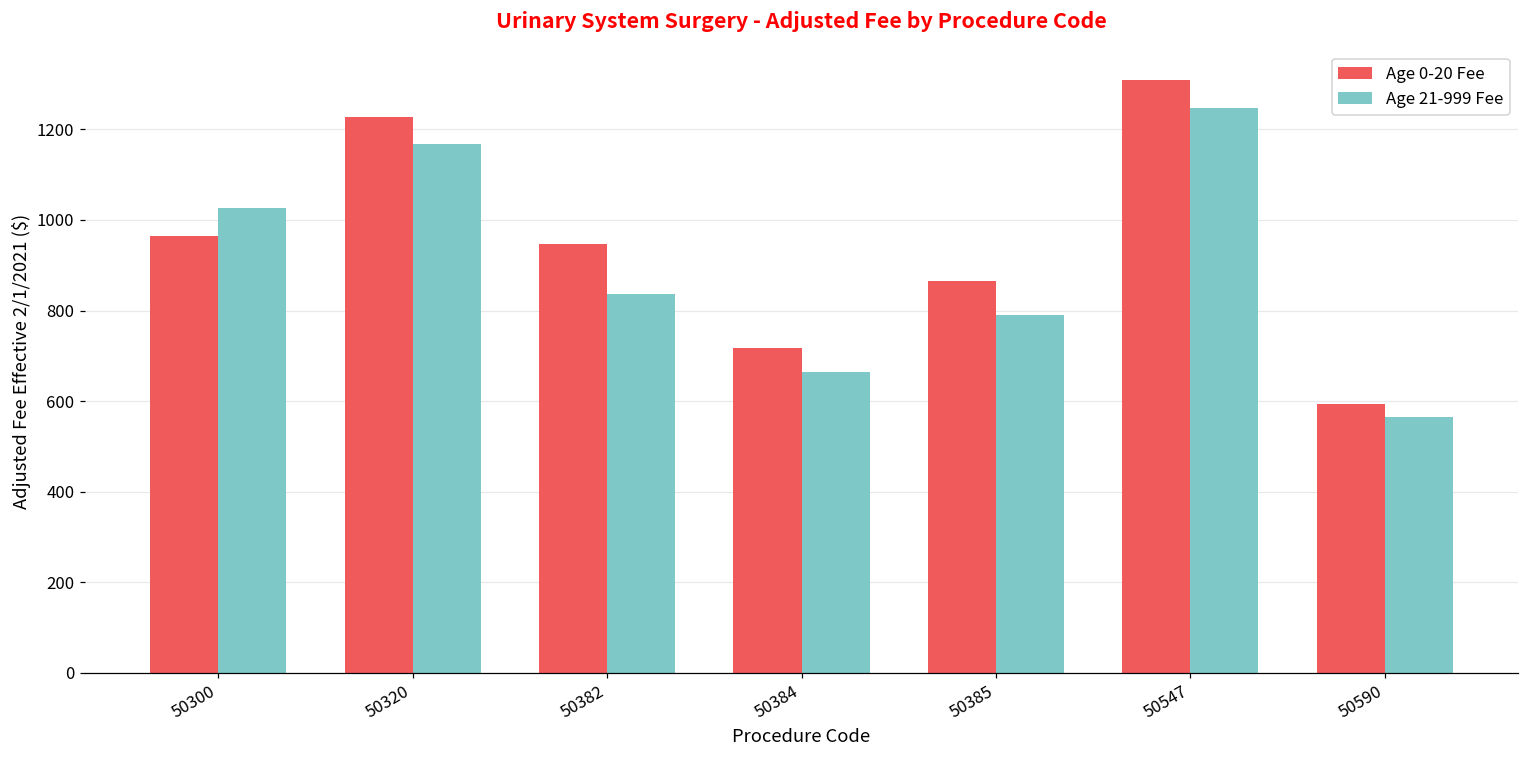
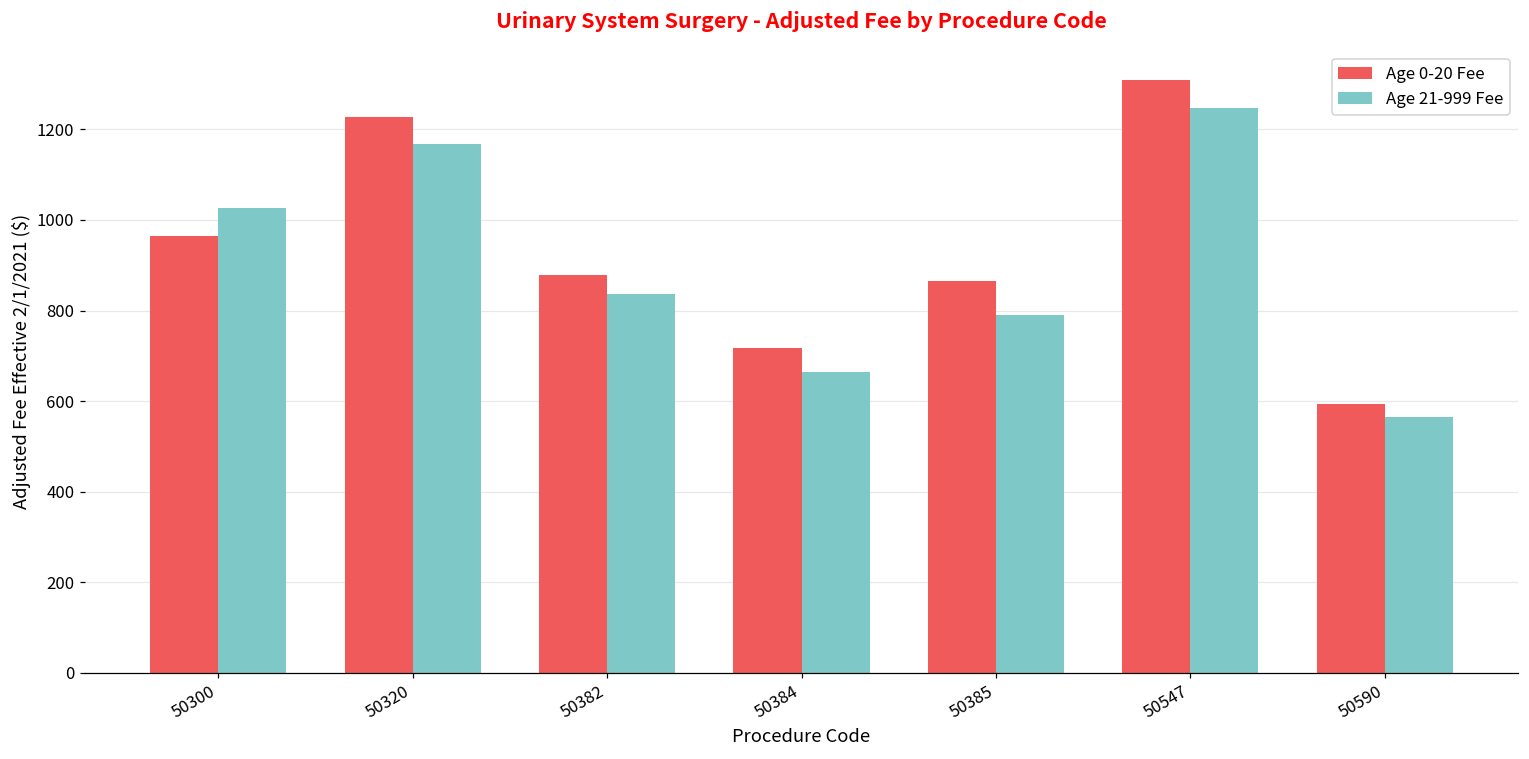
Age 0-20 Fee, 50382: 950 -> 880
